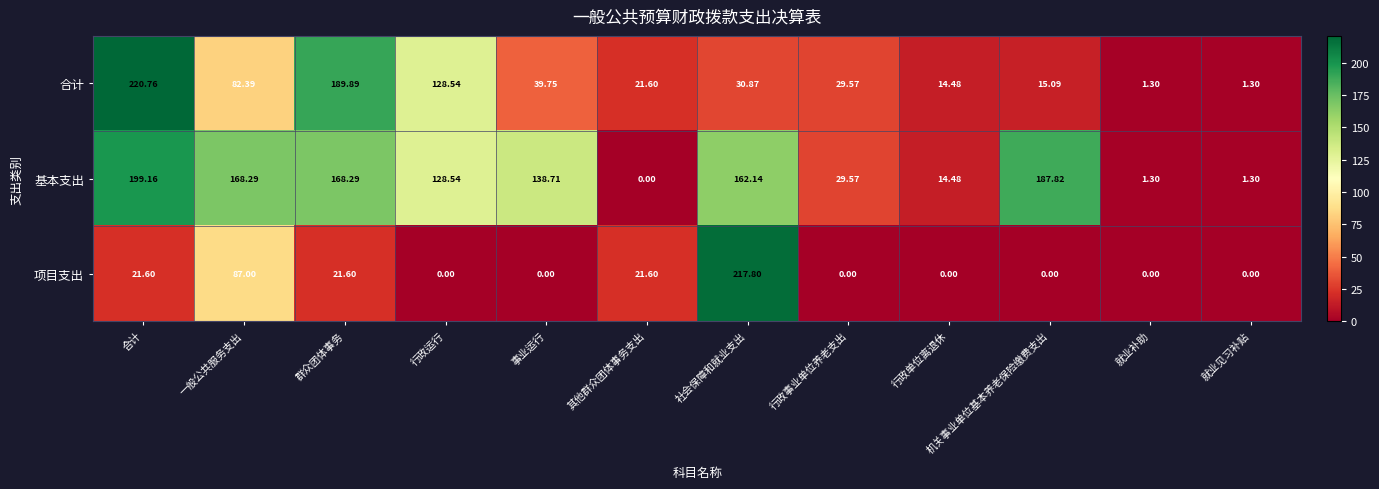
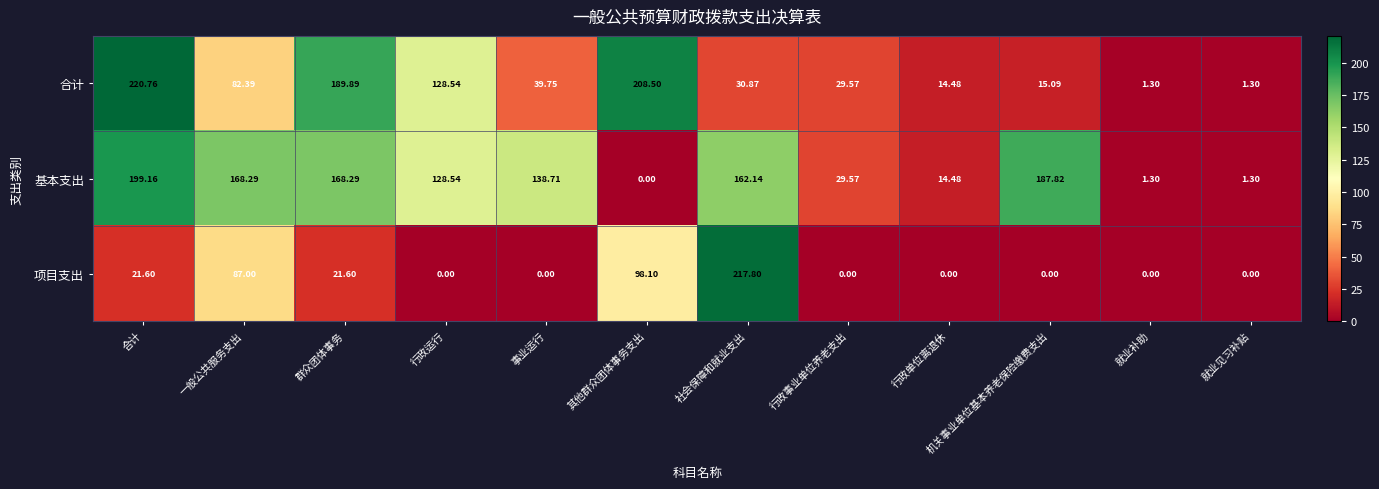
合计, 其他群众团体事务支出: 21.60 -> 208.50
项目支出, 其他群众团体事务支出: 21.60 -> 98.10
